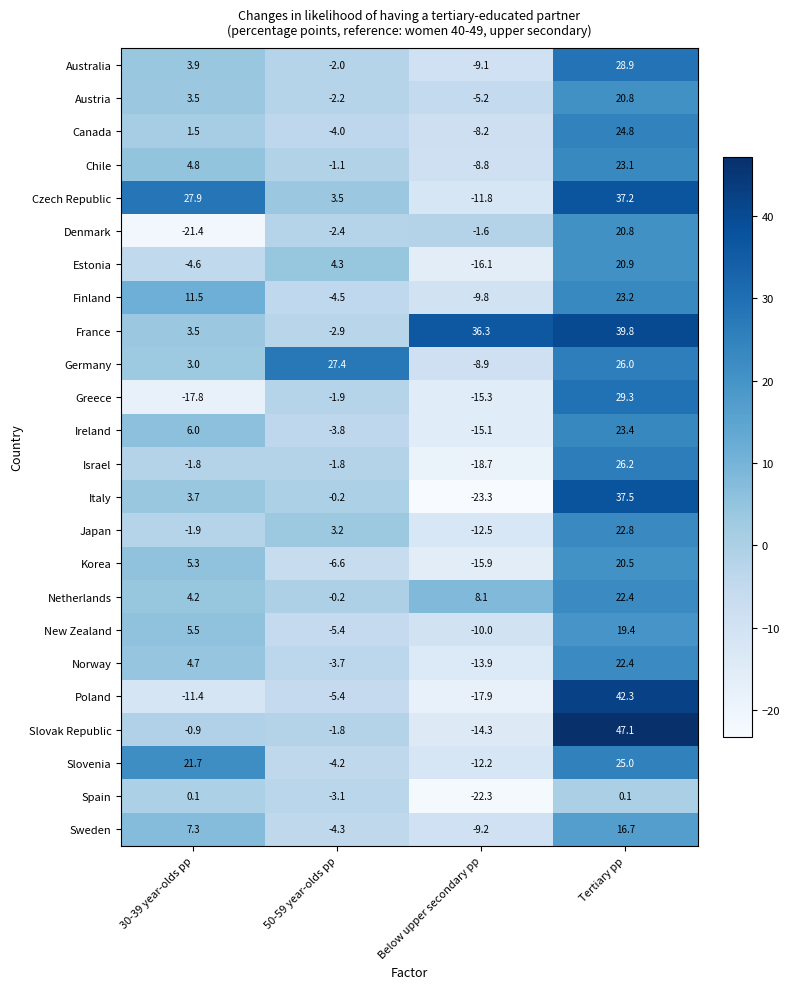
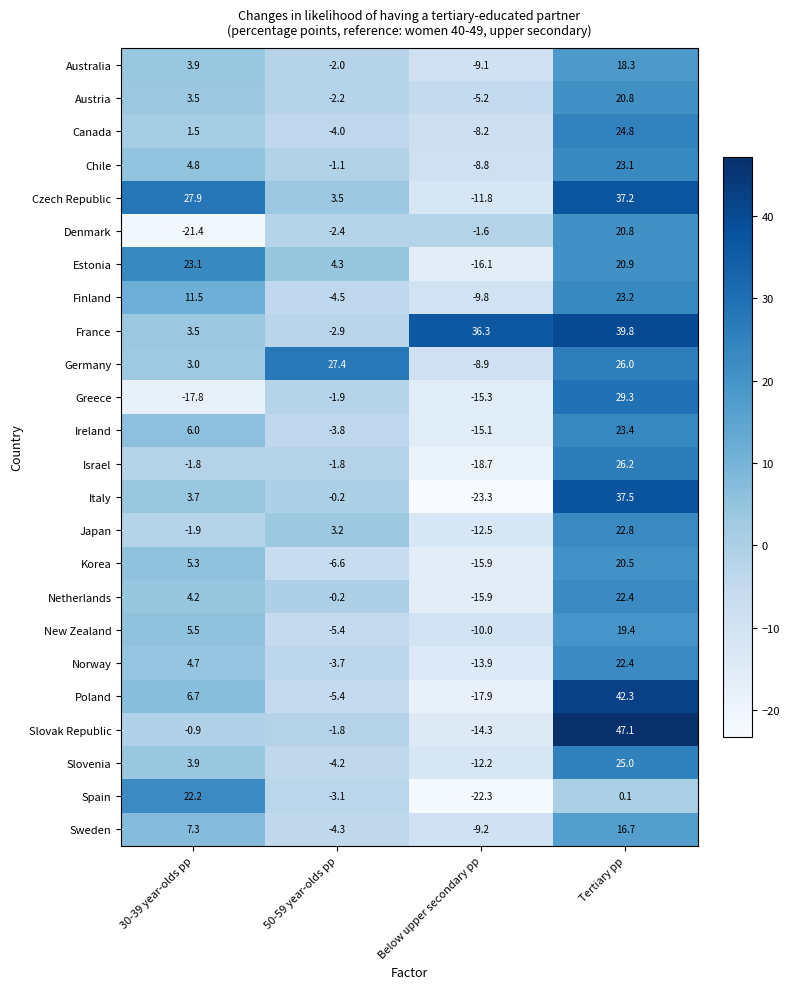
Australia, Tertiary pp: 28.9 -> 18.3
Estonia, 30-39 year-olds pp: -4.6 -> 23.1
Netherlands, Below upper secondary pp: 8.1 -> -15.9
Poland, 30-39 year-olds pp: -11.4 -> 6.7
Slovenia, 30-39 year-olds pp: 21.7 -> 3.9
Spain, 30-39 year-olds pp: 0.1 -> 22.2
